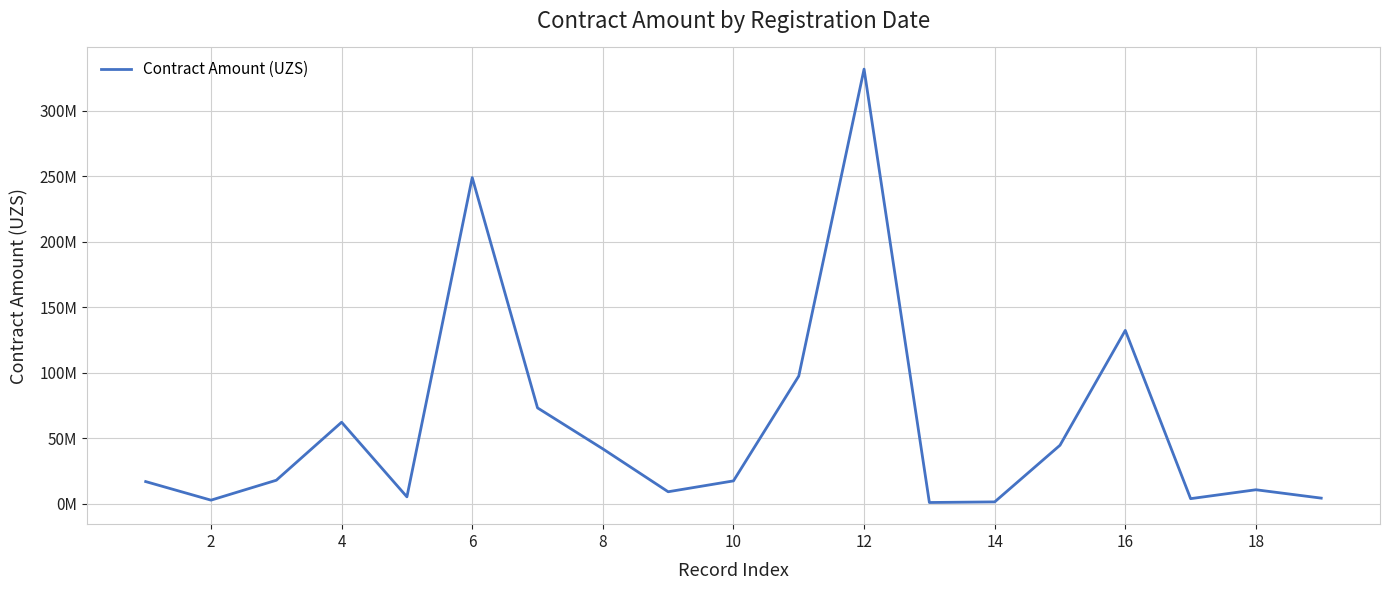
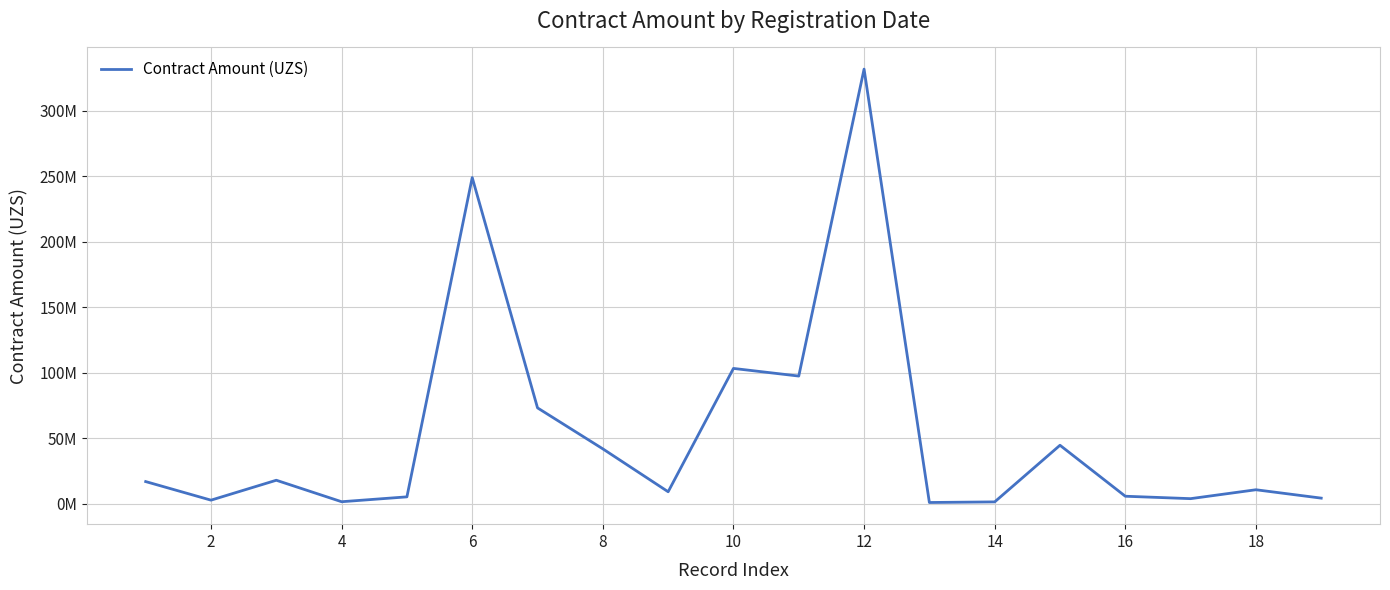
4: 62000000 -> 1000000
10: 17000000 -> 103000000
16: 132000000 -> 6000000
